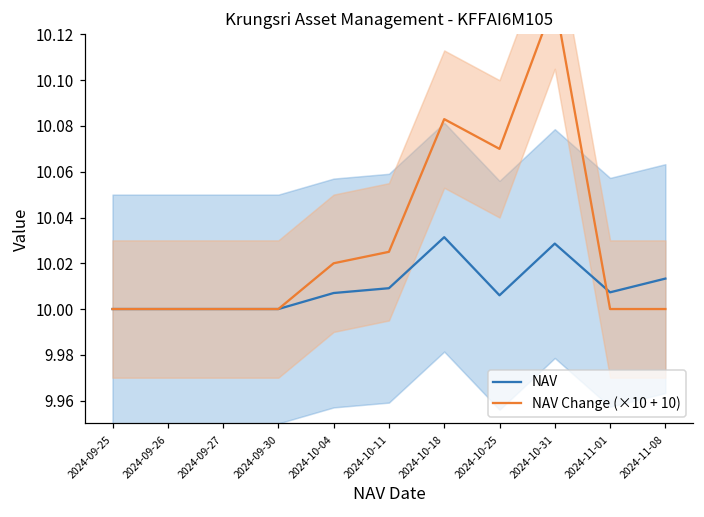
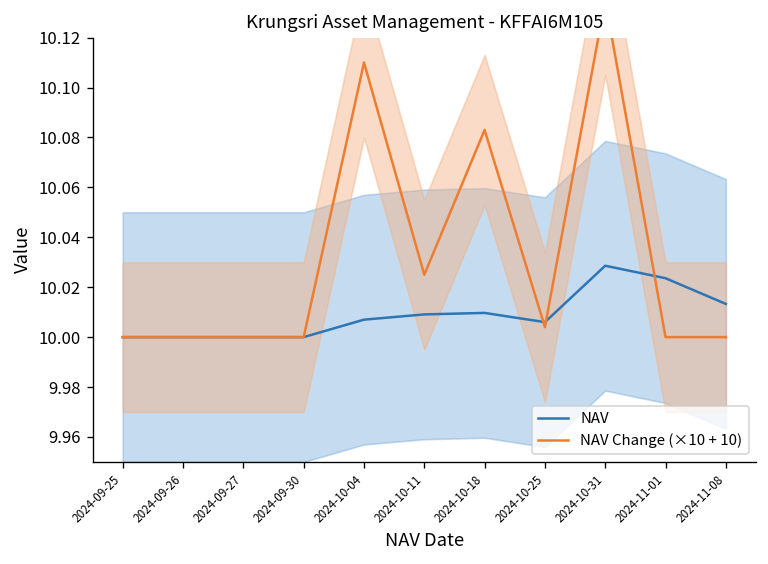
NAV Change (×10 + 10), 2024-10-04: 10.020 -> 10.110
NAV, 2024-10-18: 10.031 -> 10.010
NAV Change (×10 + 10), 2024-10-25: 10.070 -> 10.004
NAV, 2024-11-01: 10.007 -> 10.024
